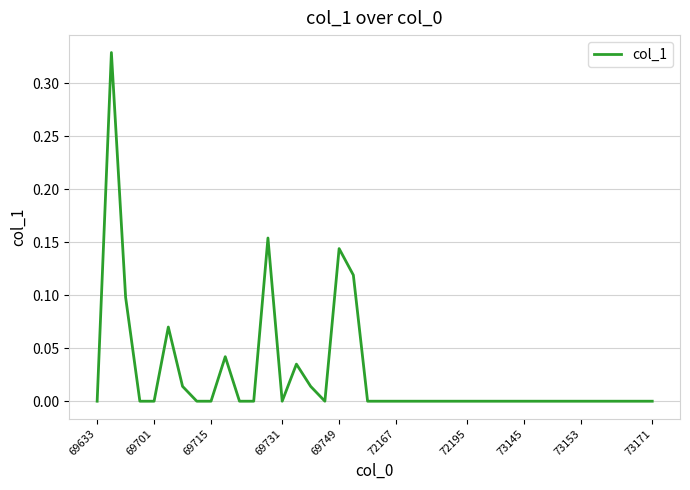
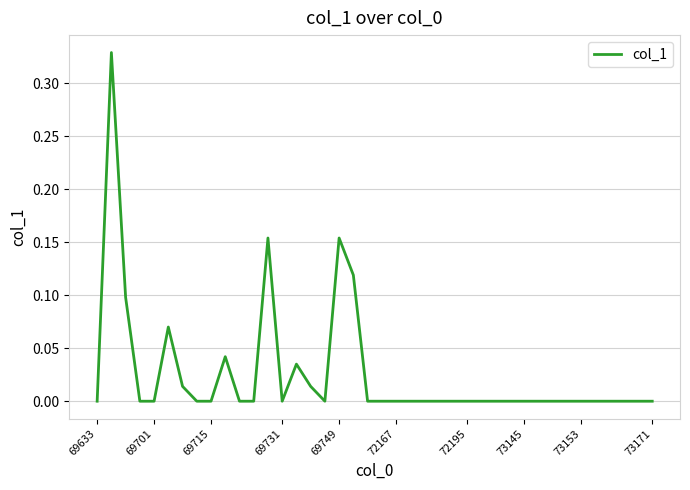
69749: 0.144 -> 0.154
